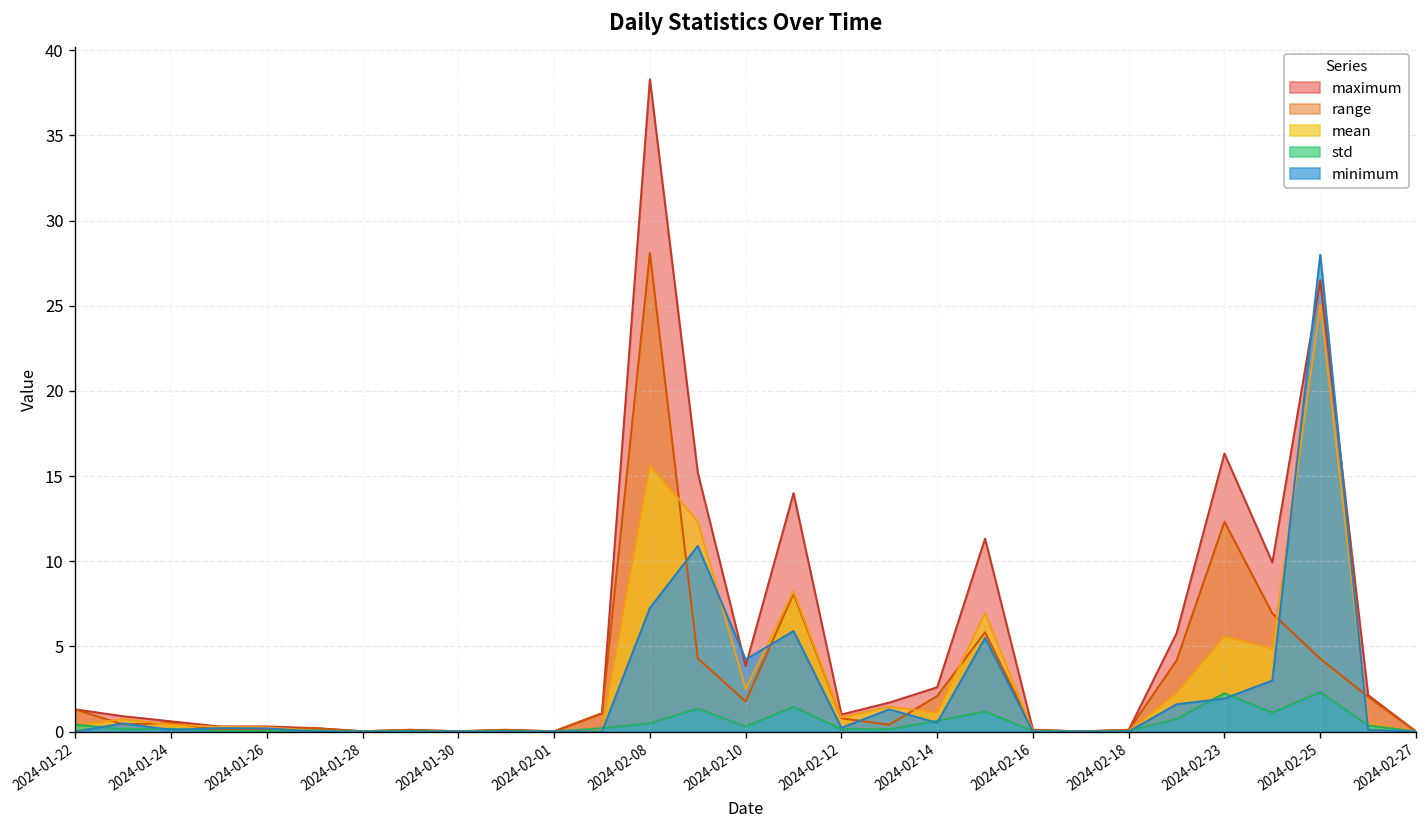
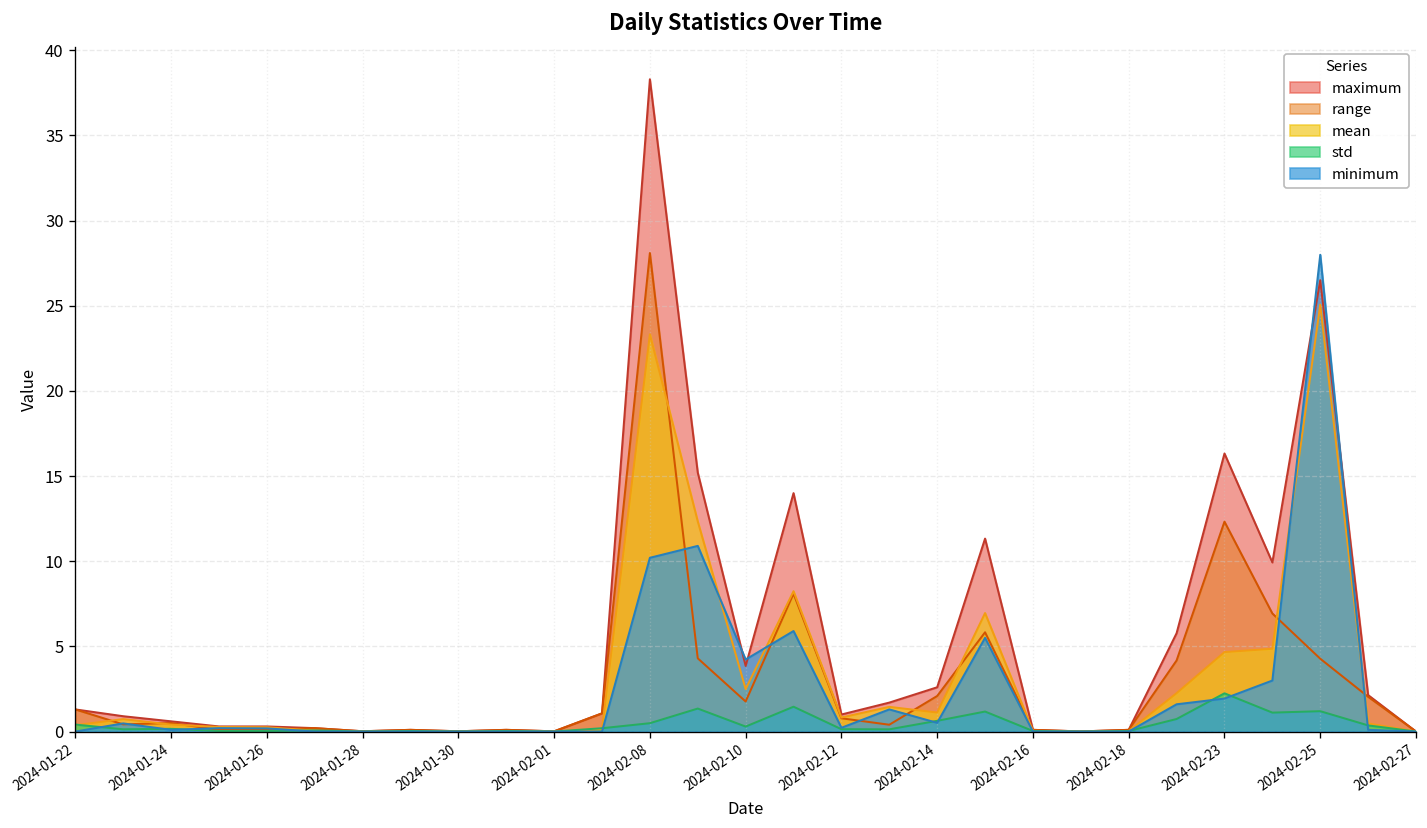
mean, 2024-02-08: 15.6 -> 23.3
minimum, 2024-02-08: 7.2 -> 10.2
mean, 2024-02-23: 5.6 -> 4.7
std, 2024-02-25: 2.3 -> 1.2
